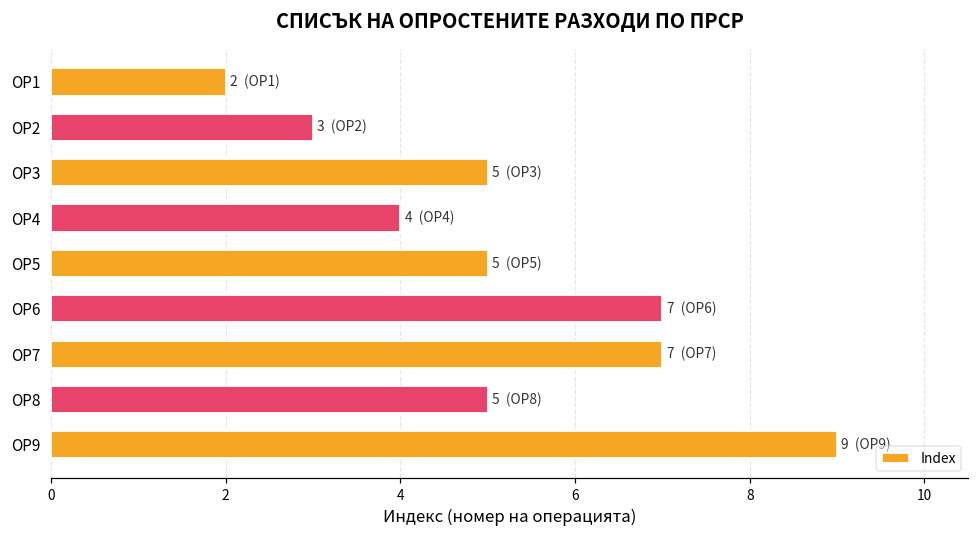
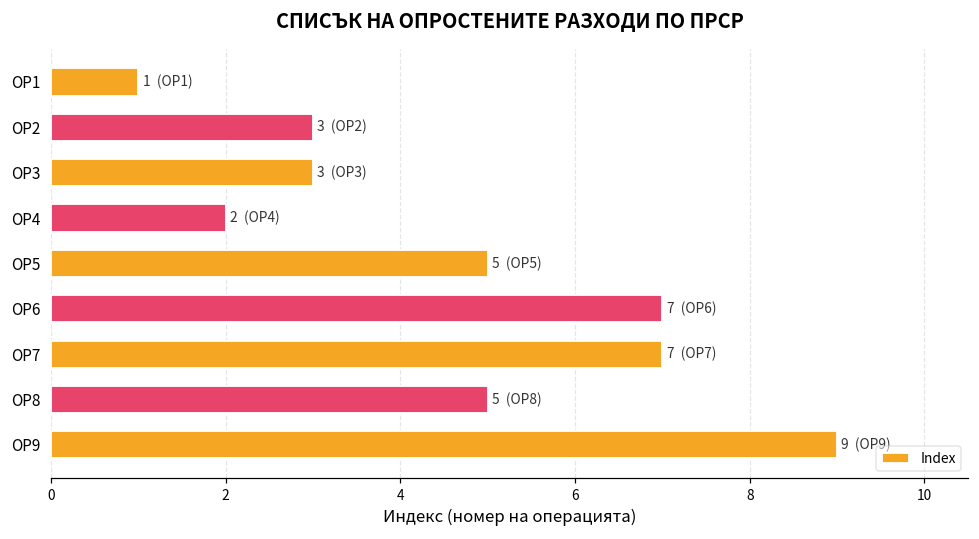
ОР1: 2 -> 1
ОР3: 5 -> 3
ОР4: 4 -> 2
